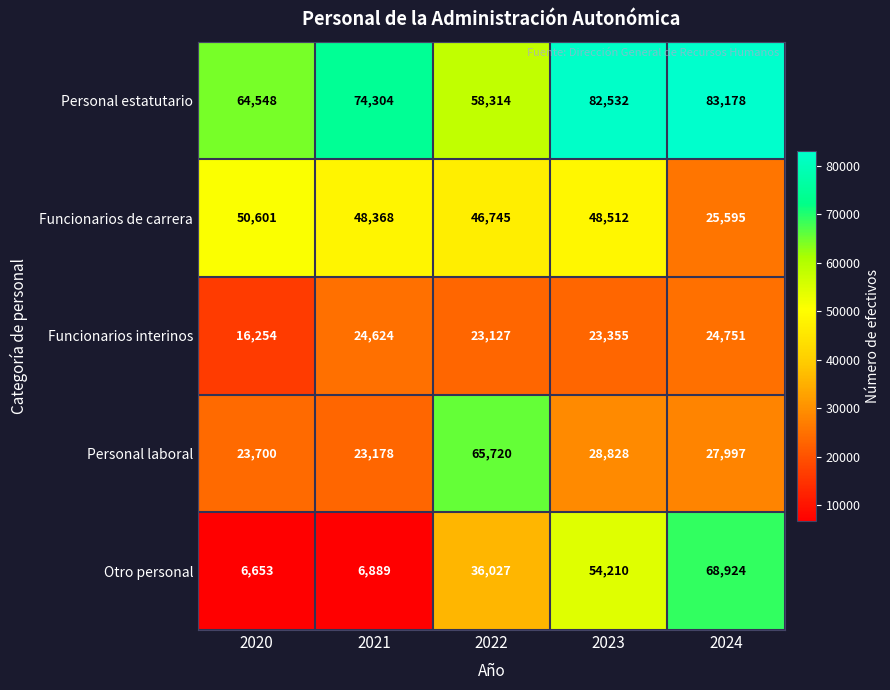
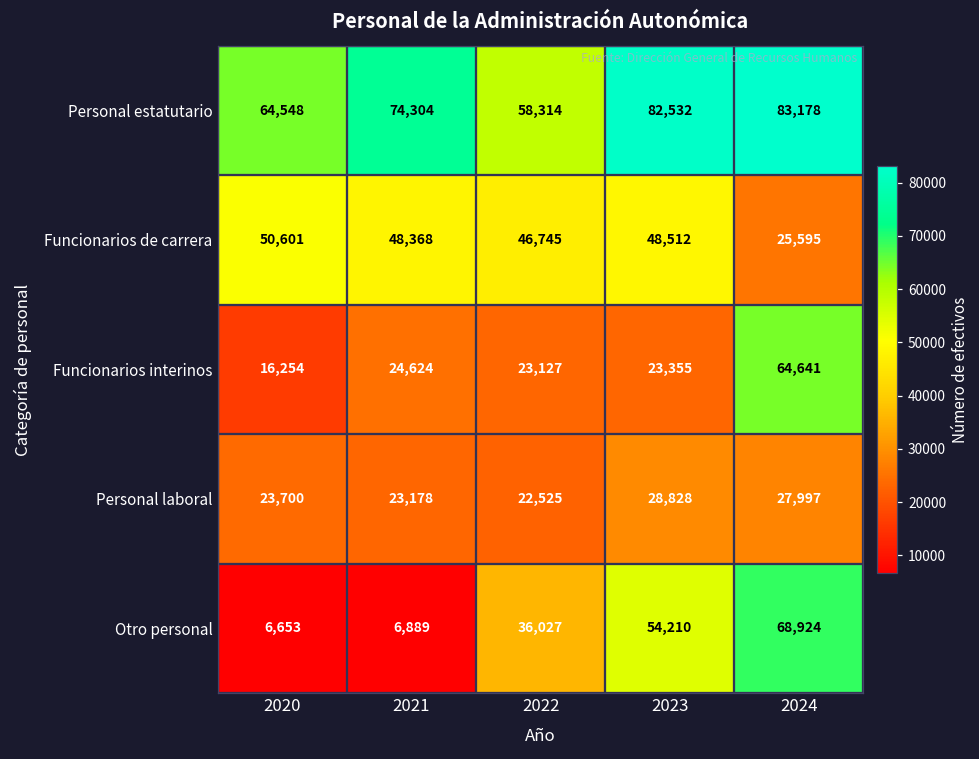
Funcionarios interinos, 2024: 24,751 -> 64,641
Personal laboral, 2022: 65,720 -> 22,525
